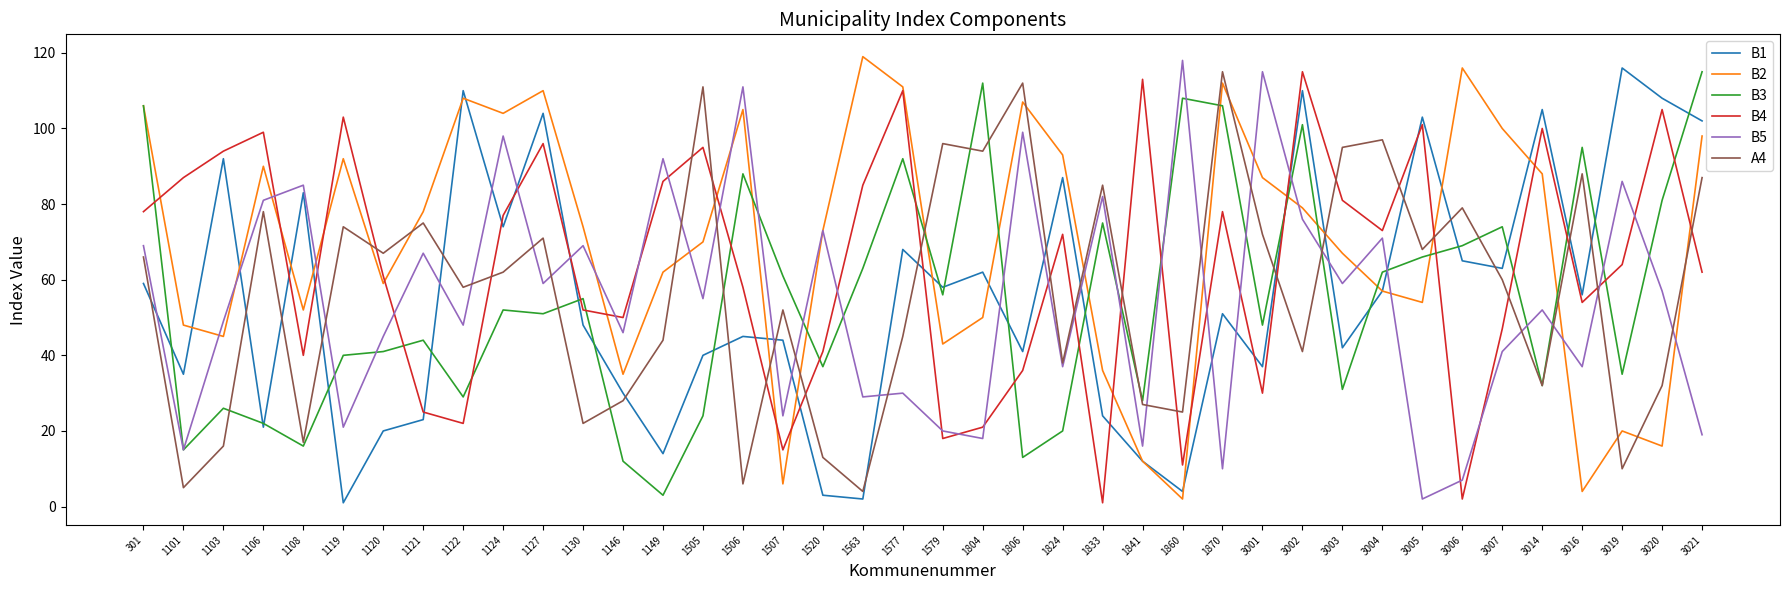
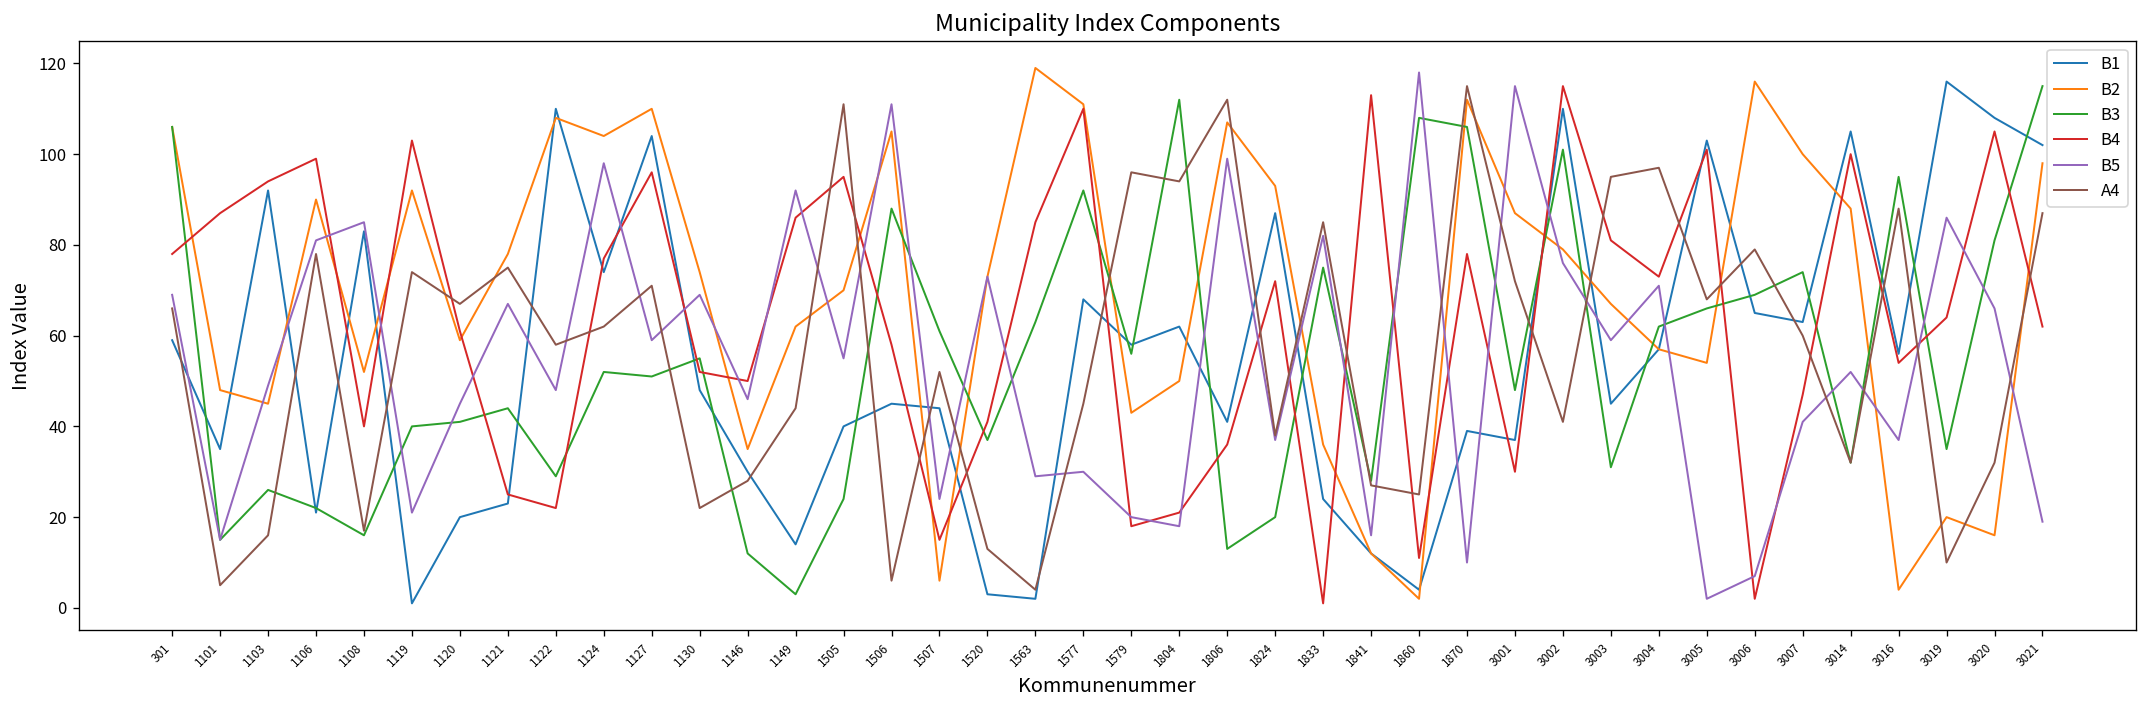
B1, 1870: 51 -> 39
B1, 3003: 42 -> 45
B5, 3020: 57 -> 66
